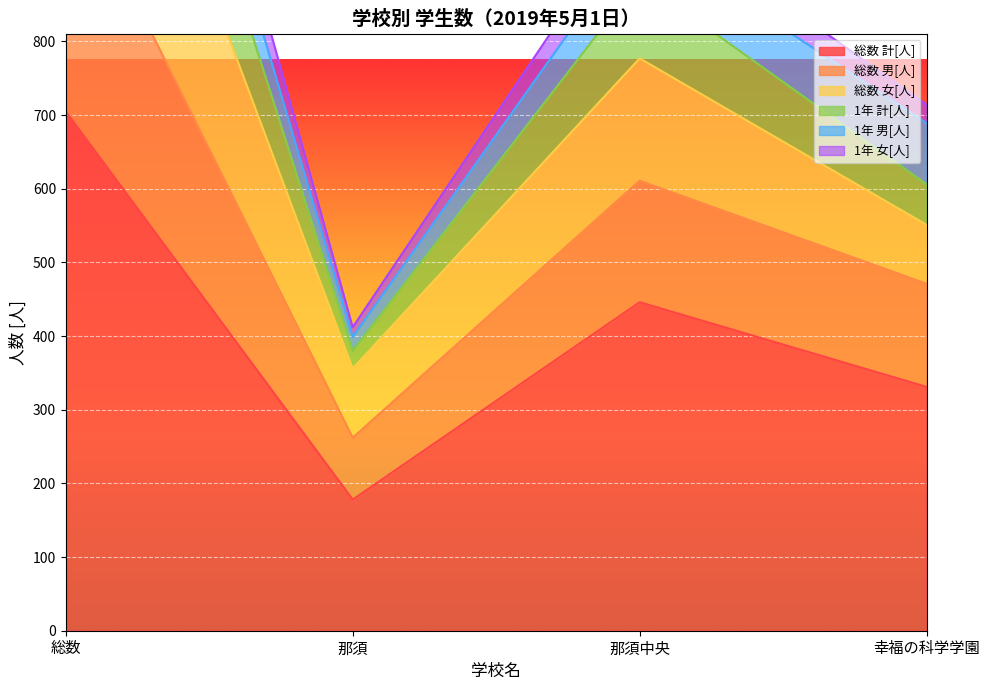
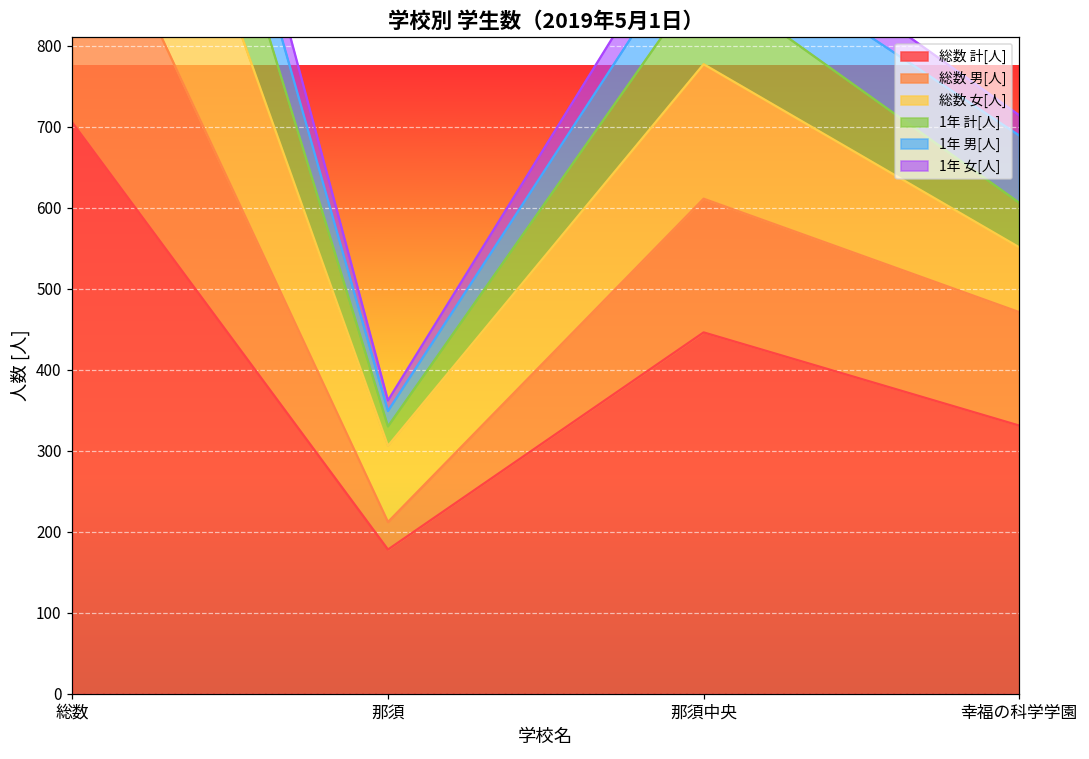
総数 男[人], 那須: 80 -> 30
